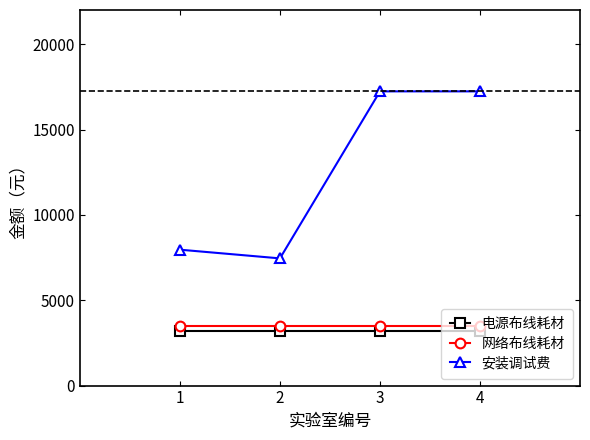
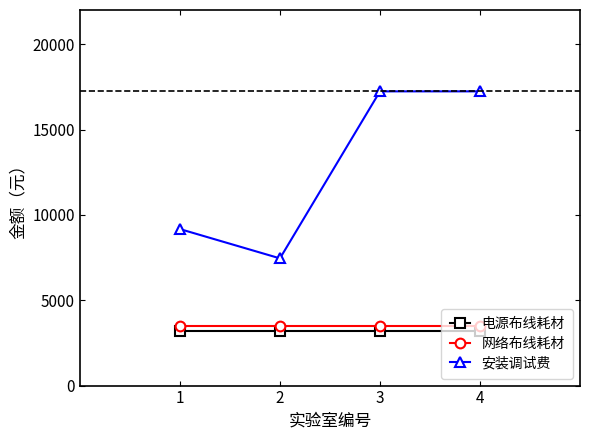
安装调试费, 1: 8000 -> 9200
